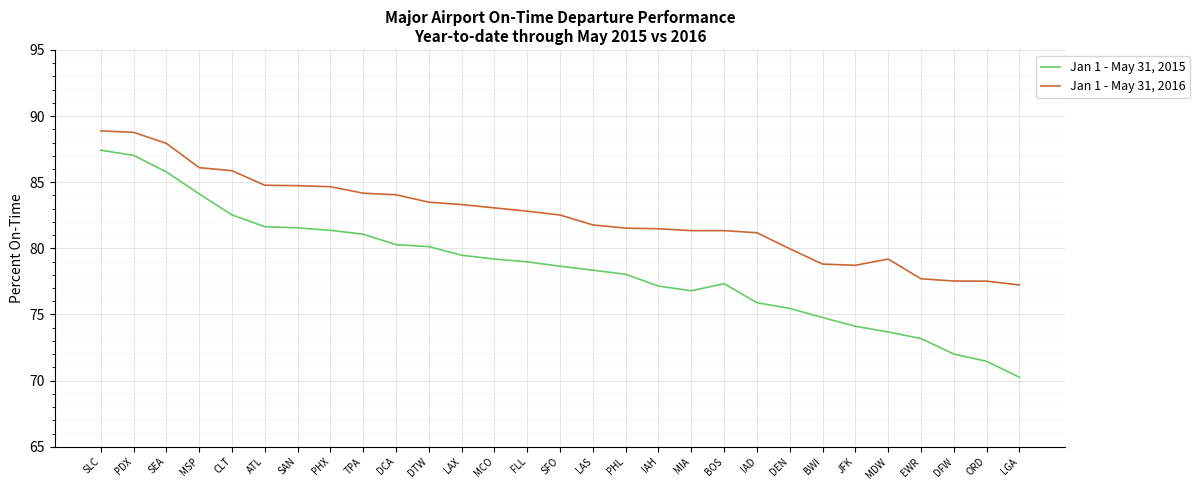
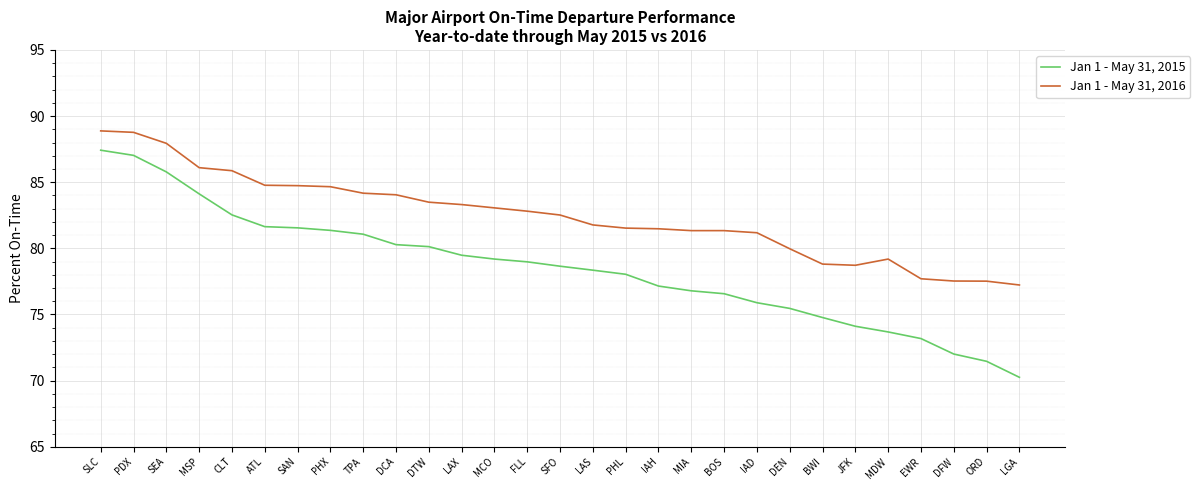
Jan 1 - May 31, 2015, BOS: 77.3 -> 76.6
